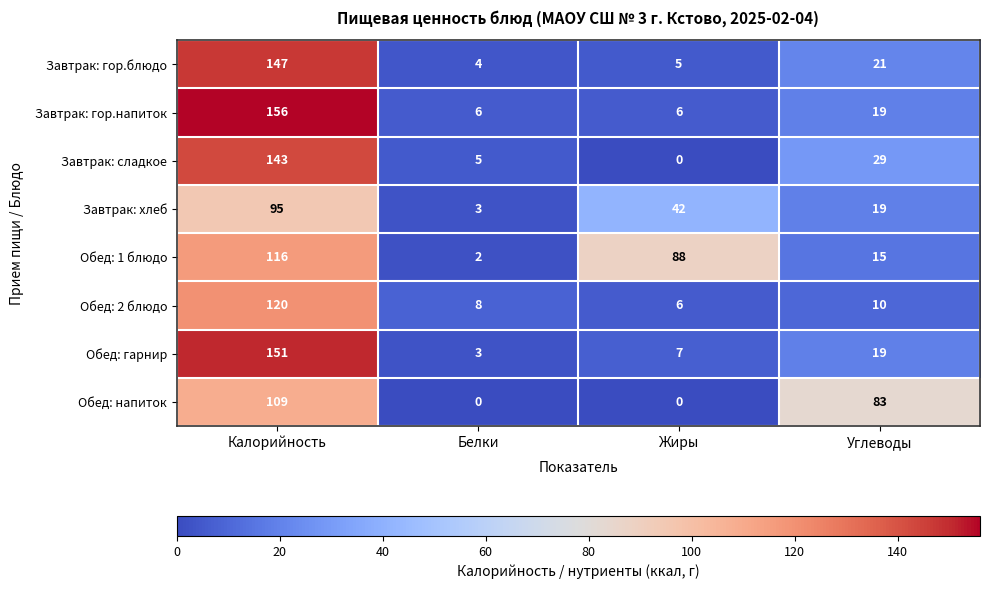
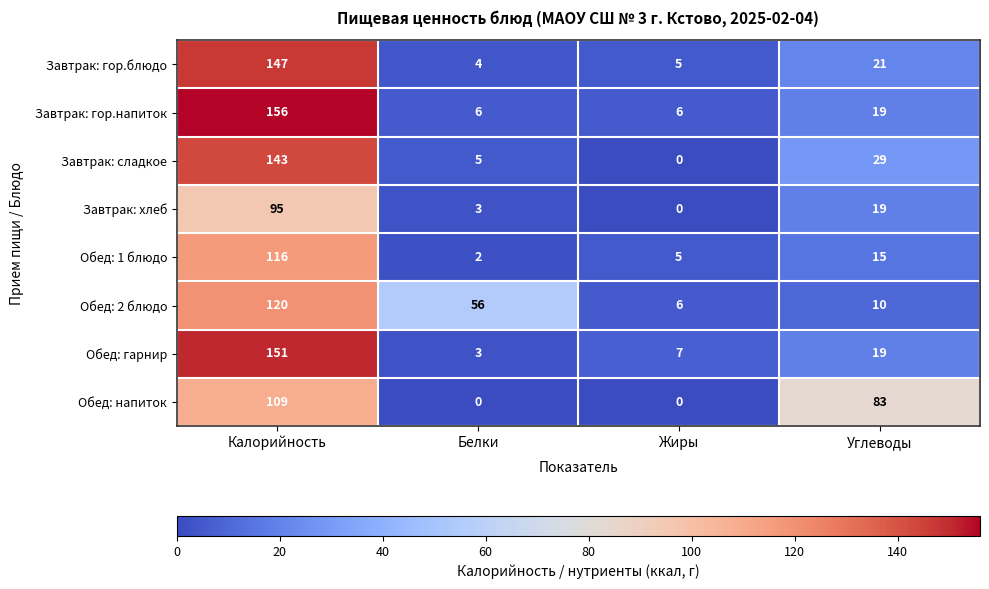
Завтрак: хлеб, Жиры: 42 -> 0
Обед: 1 блюдо, Жиры: 88 -> 5
Обед: 2 блюдо, Белки: 8 -> 56
